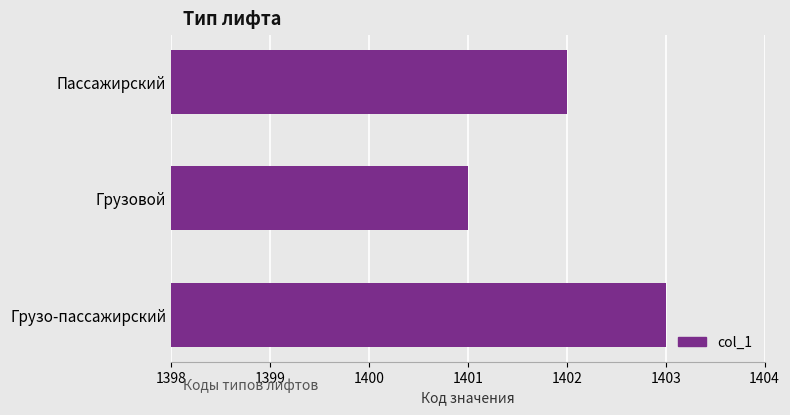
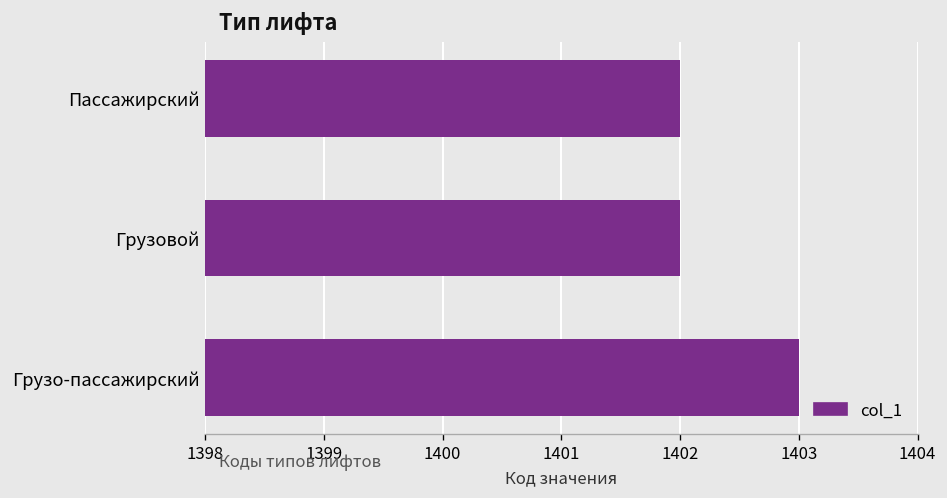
Грузовой: 1401 -> 1402
